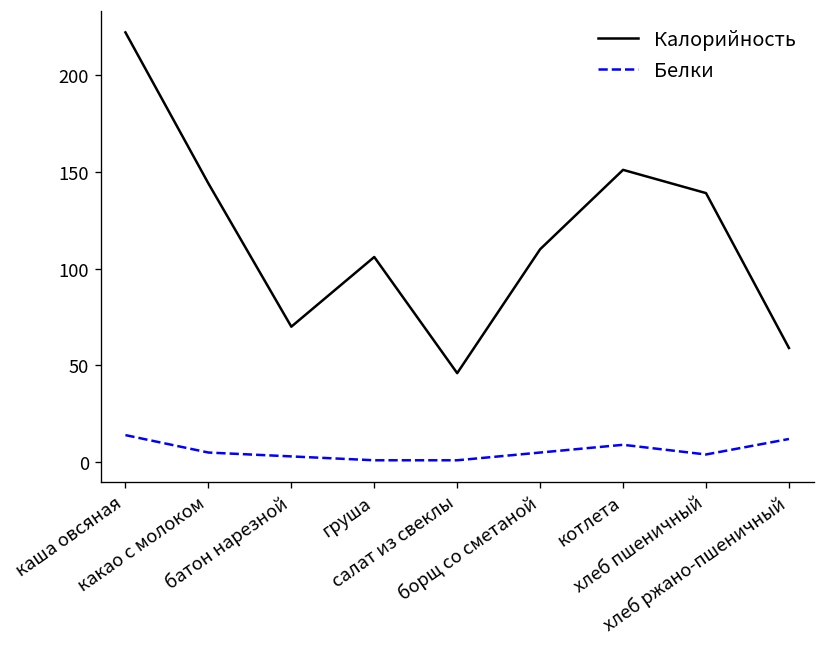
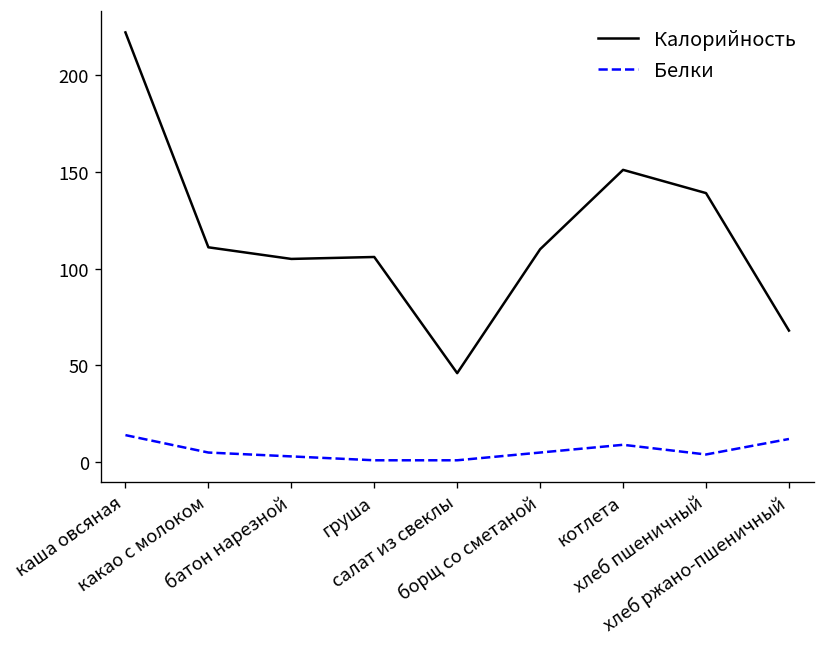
Калорийность, какао с молоком: 144 -> 111
Калорийность, батон нарезной: 70 -> 105
Калорийность, хлеб ржано-пшеничный: 59 -> 68
